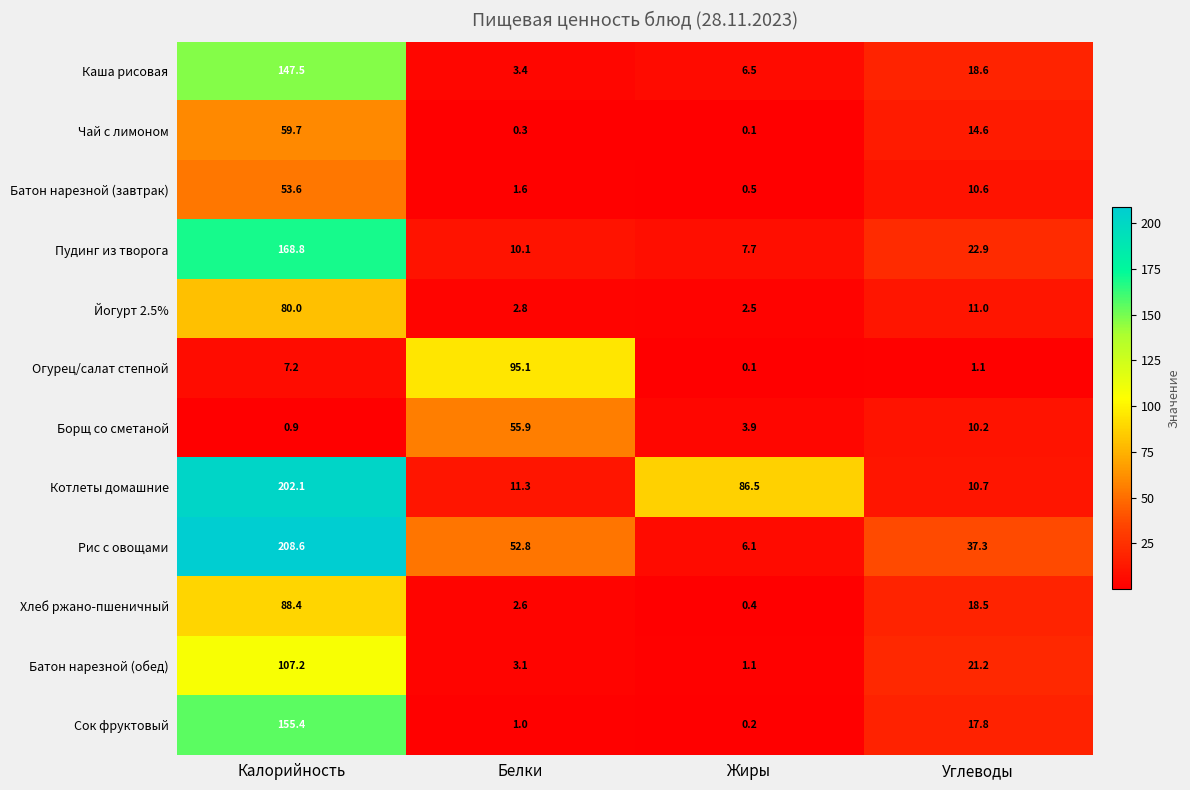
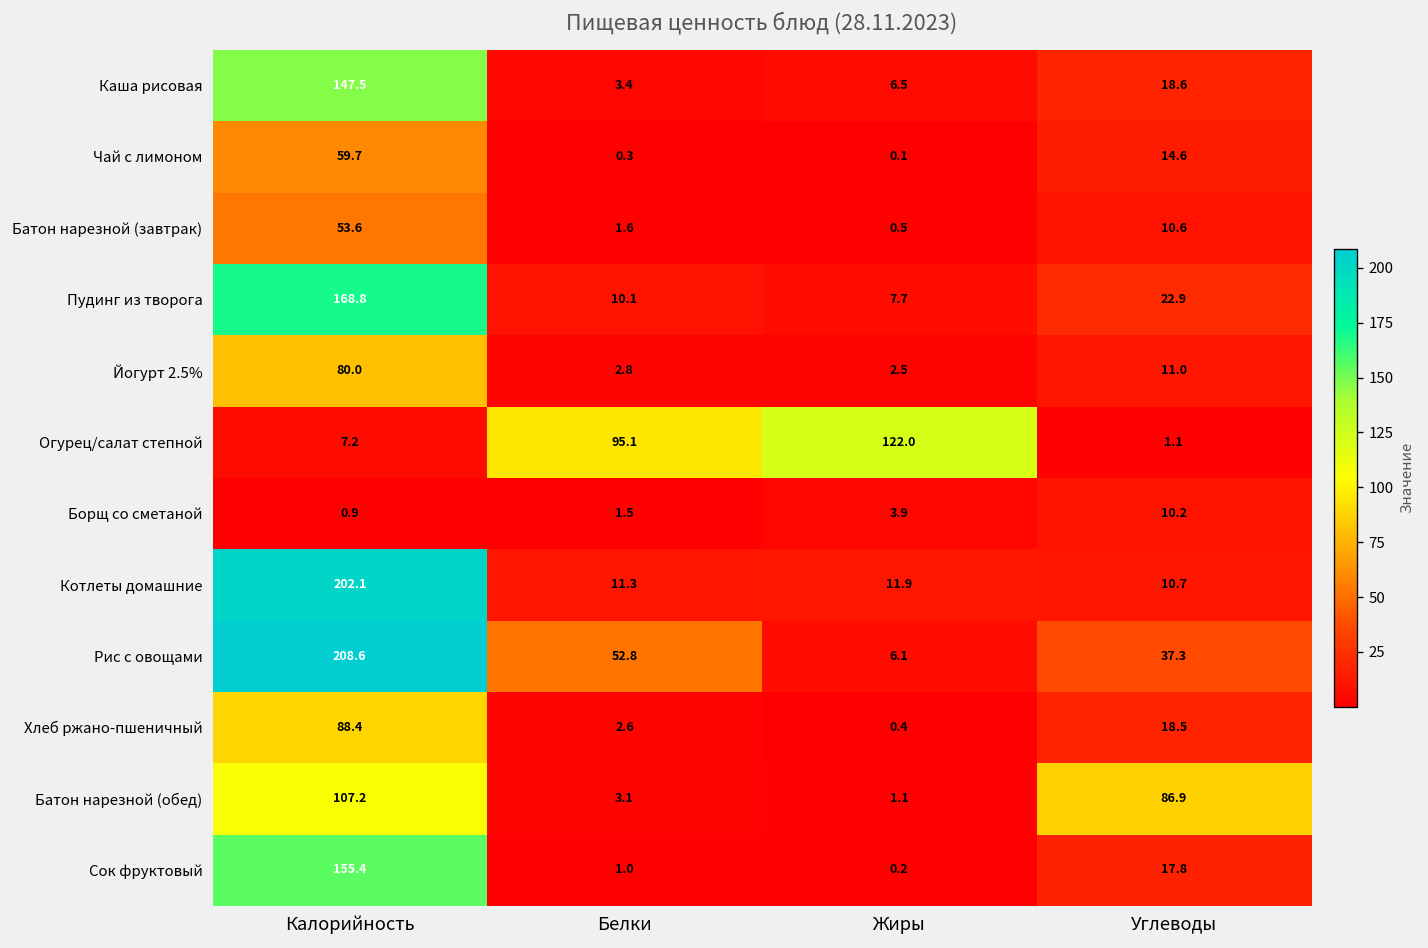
Огурец/салат степной, Жиры: 0.1 -> 122.0
Борщ со сметаной, Белки: 55.9 -> 1.5
Котлеты домашние, Жиры: 86.5 -> 11.9
Батон нарезной (обед), Углеводы: 21.2 -> 86.9
